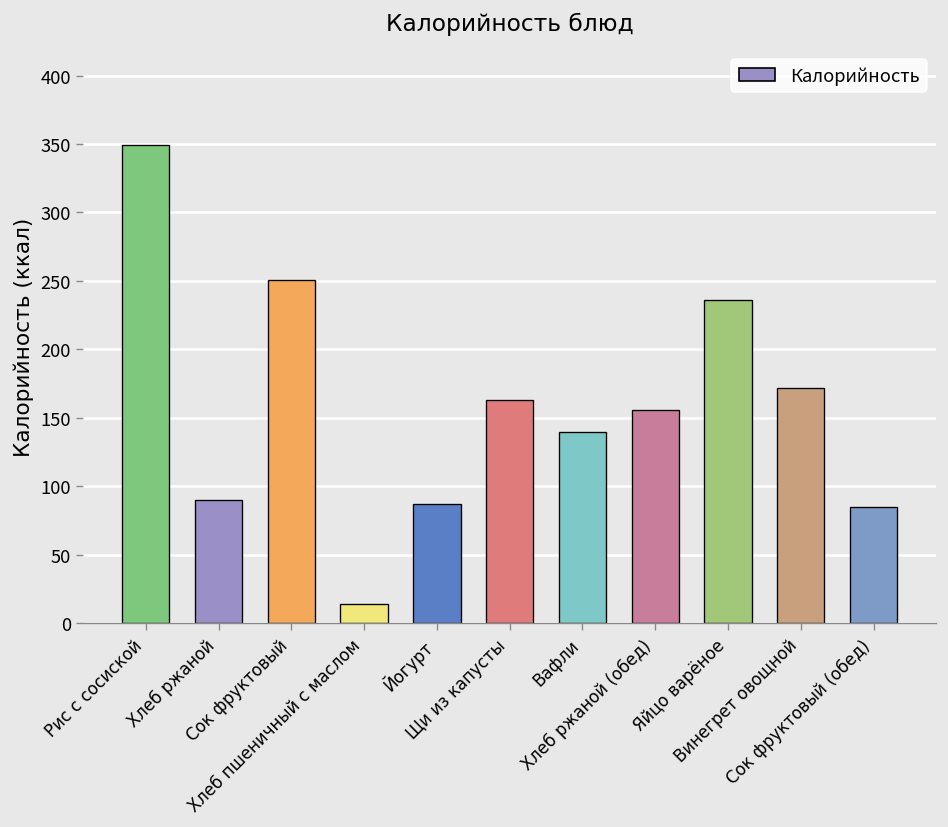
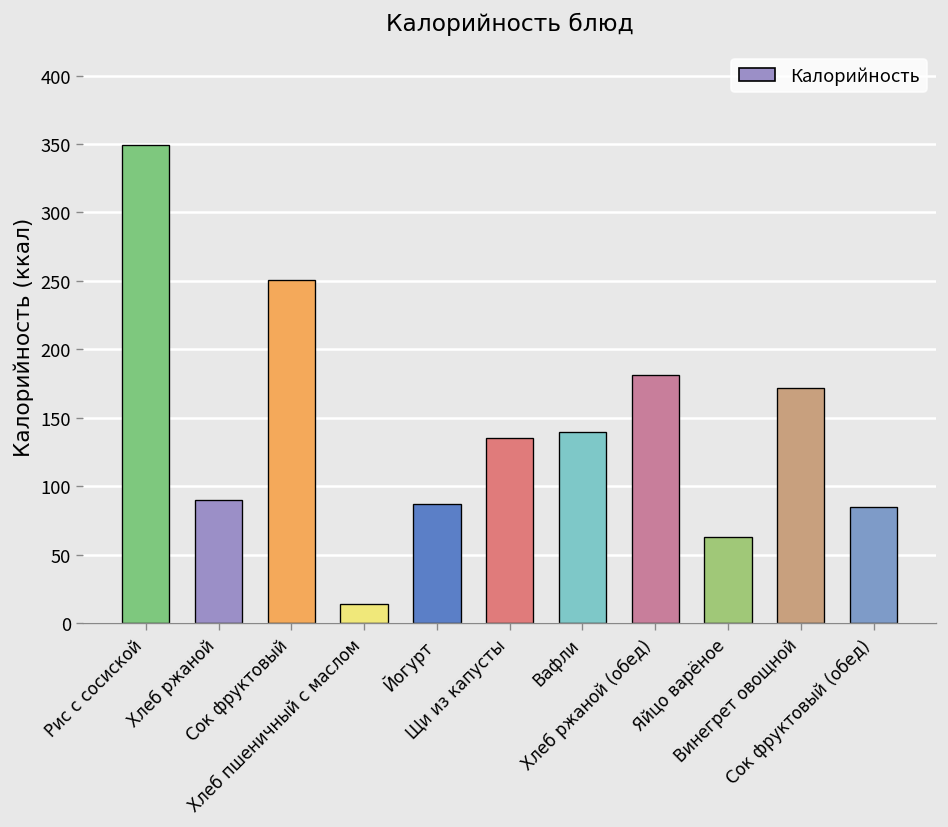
Щи из капусты: 163 -> 135
Хлеб ржаной (обед): 156 -> 181
Яйцо варёное: 236 -> 63
